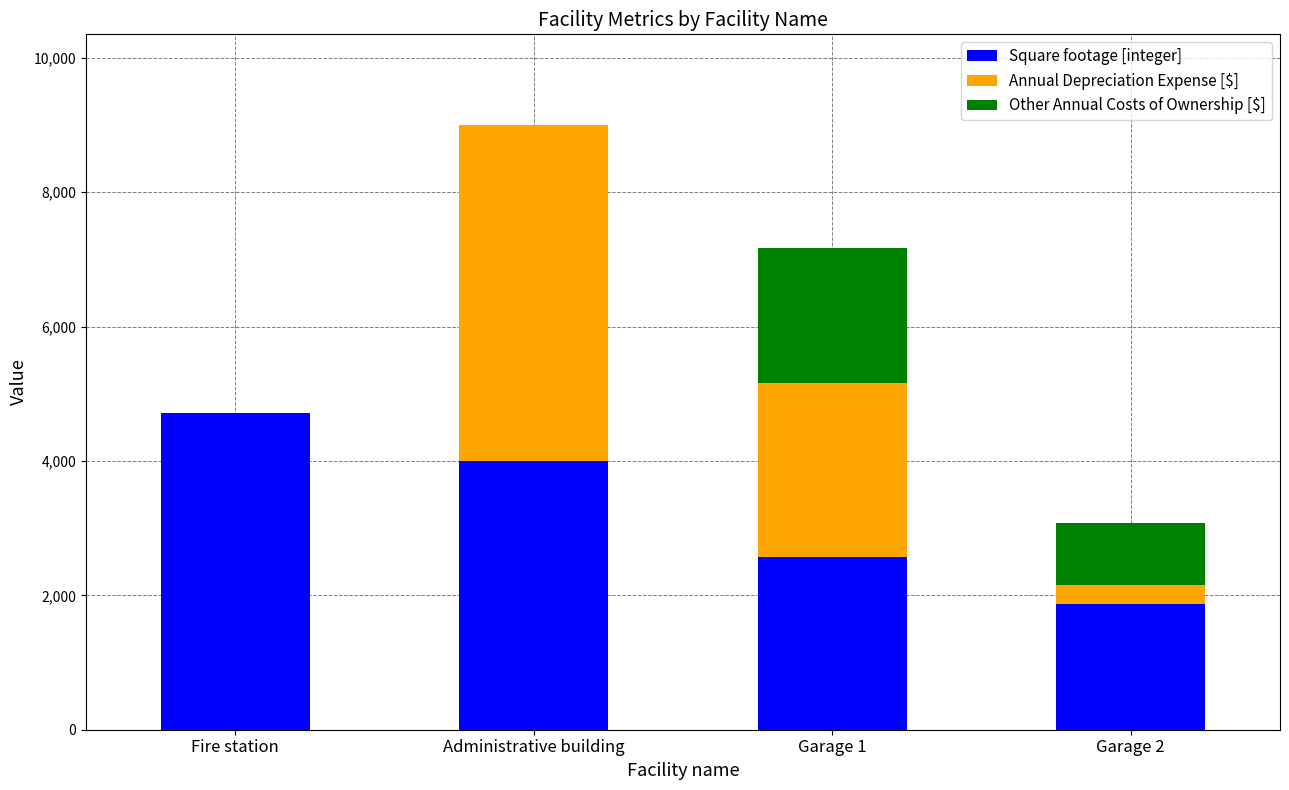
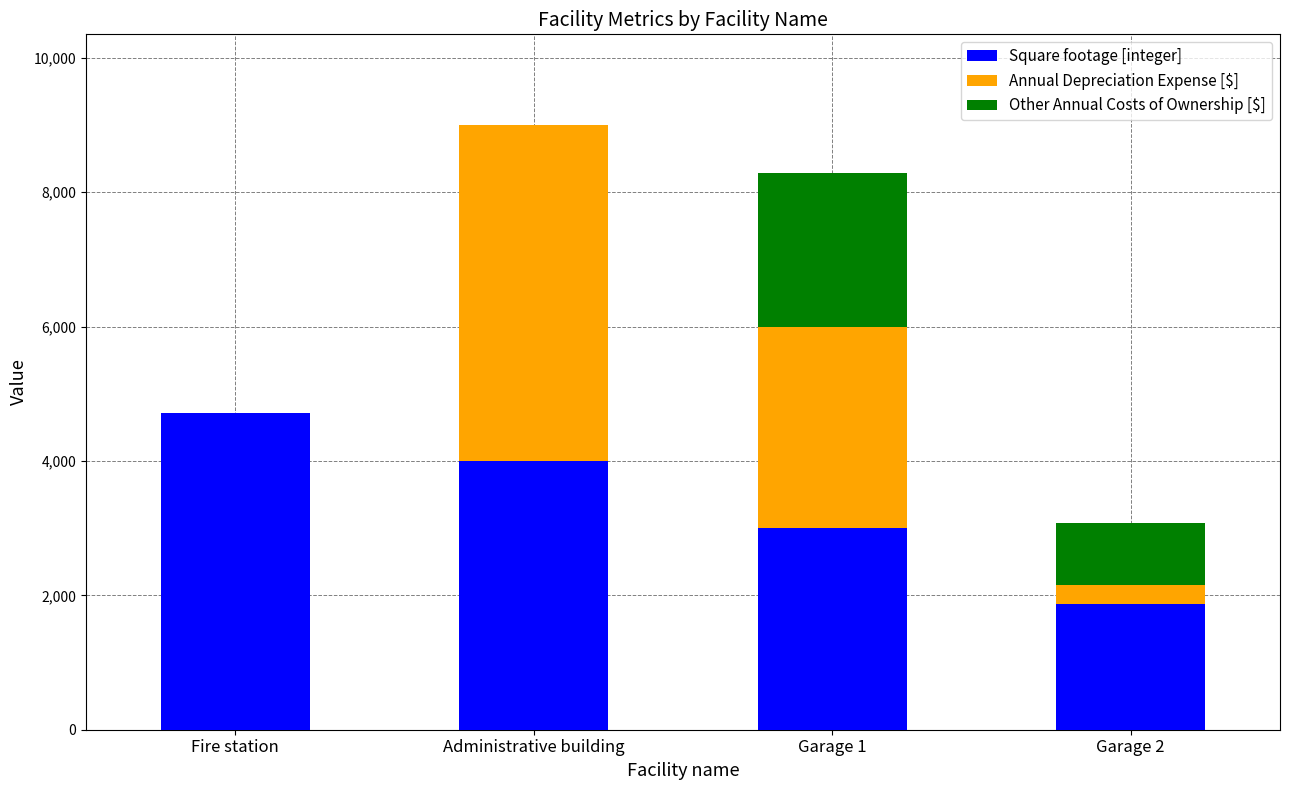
Square footage [integer], Garage 1: 2,600 -> 3,000
Annual Depreciation Expense [$], Garage 1: 2,600 -> 3,000
Other Annual Costs of Ownership [$], Garage 1: 2,000 -> 2,300
